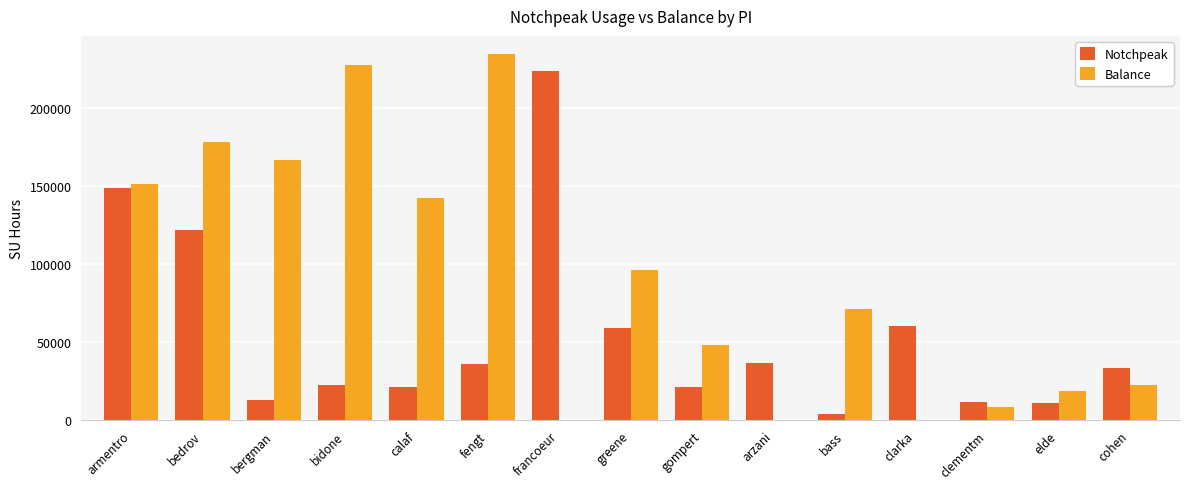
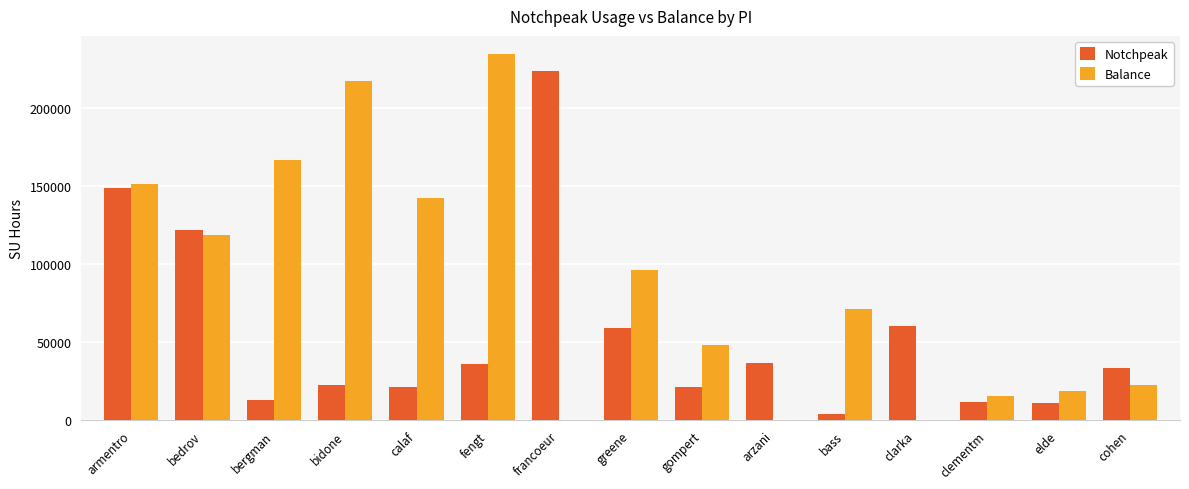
Balance, bedrov: 178000 -> 119000
Balance, bidone: 228000 -> 217000
Balance, clementm: 8000 -> 16000
